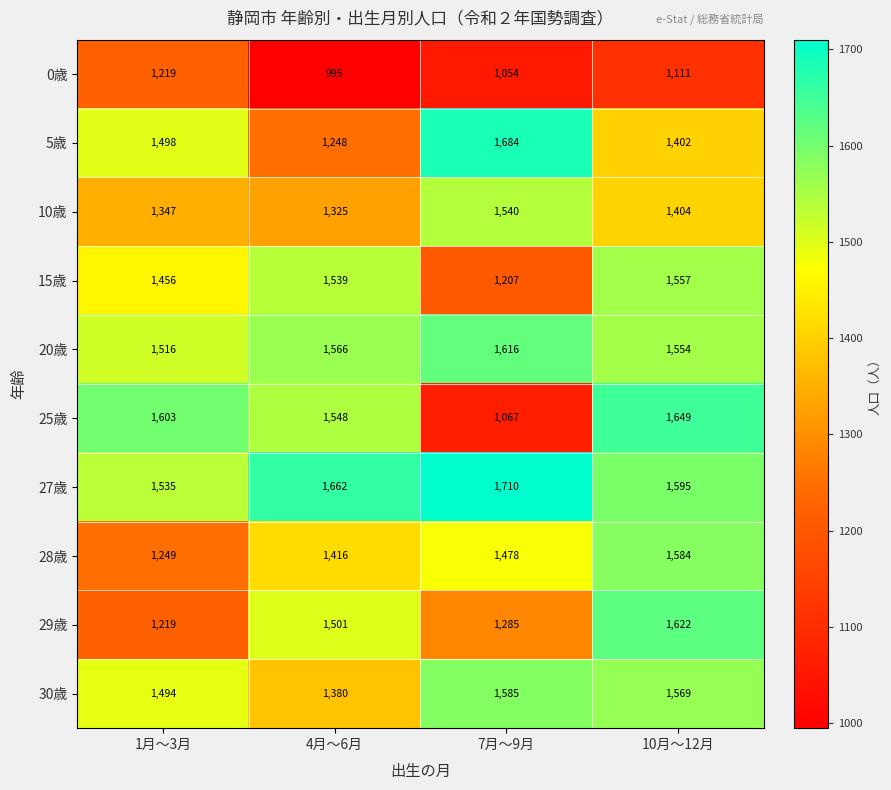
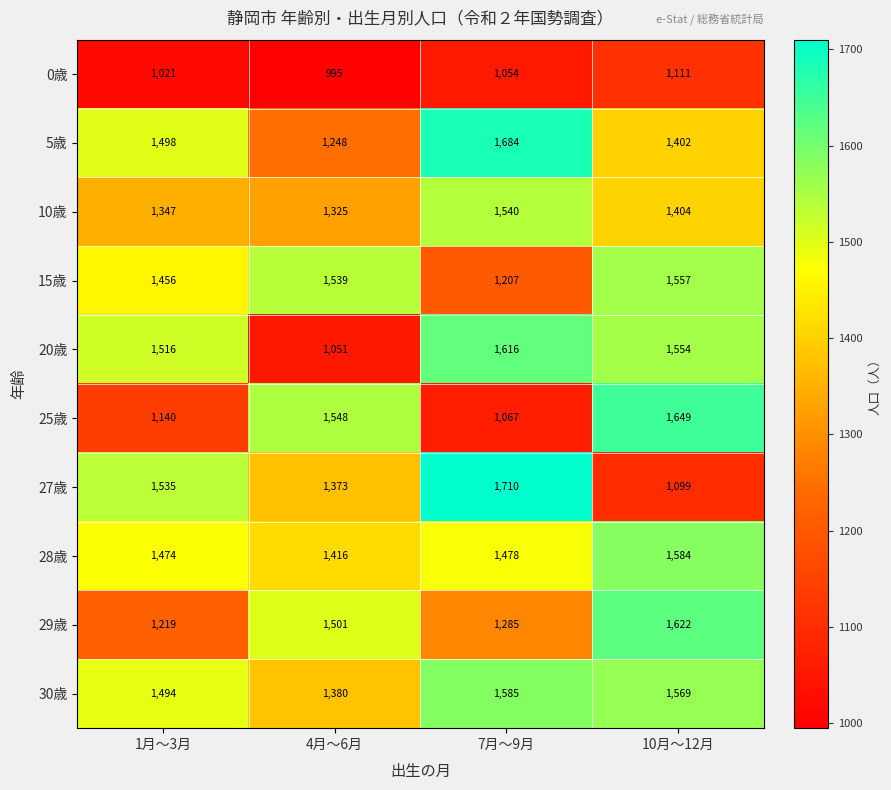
0歳, 1月～3月: 1,219 -> 1,021
20歳, 4月～6月: 1,566 -> 1,051
25歳, 1月～3月: 1,603 -> 1,140
27歳, 4月～6月: 1,662 -> 1,373
27歳, 10月～12月: 1,595 -> 1,099
28歳, 1月～3月: 1,249 -> 1,474
